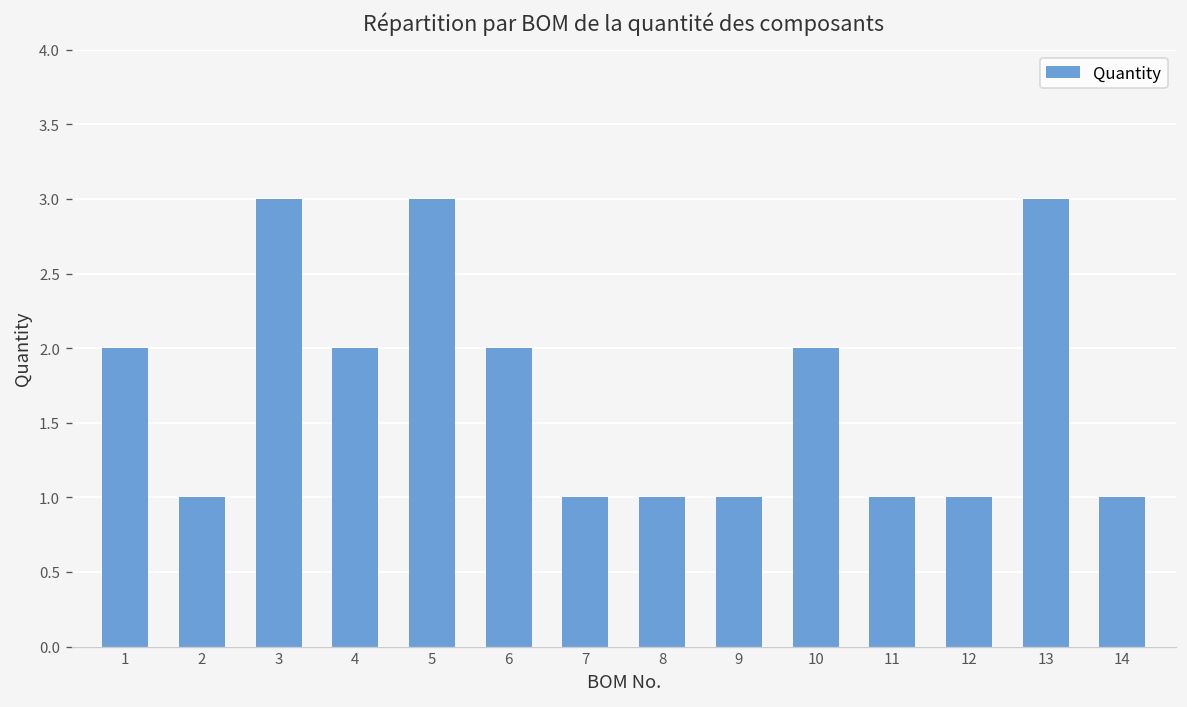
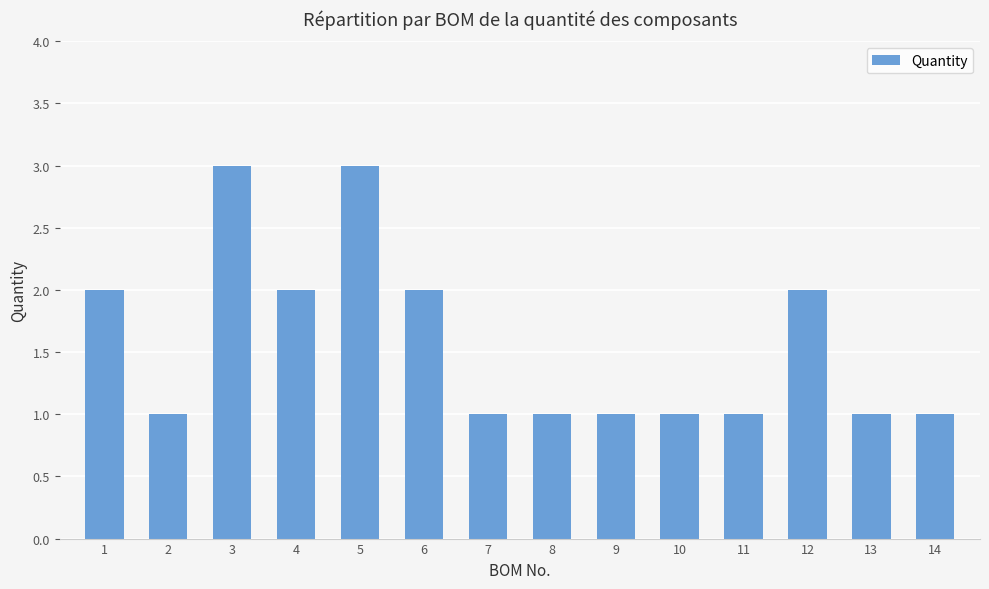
10: 2 -> 1
12: 1 -> 2
13: 3 -> 1
